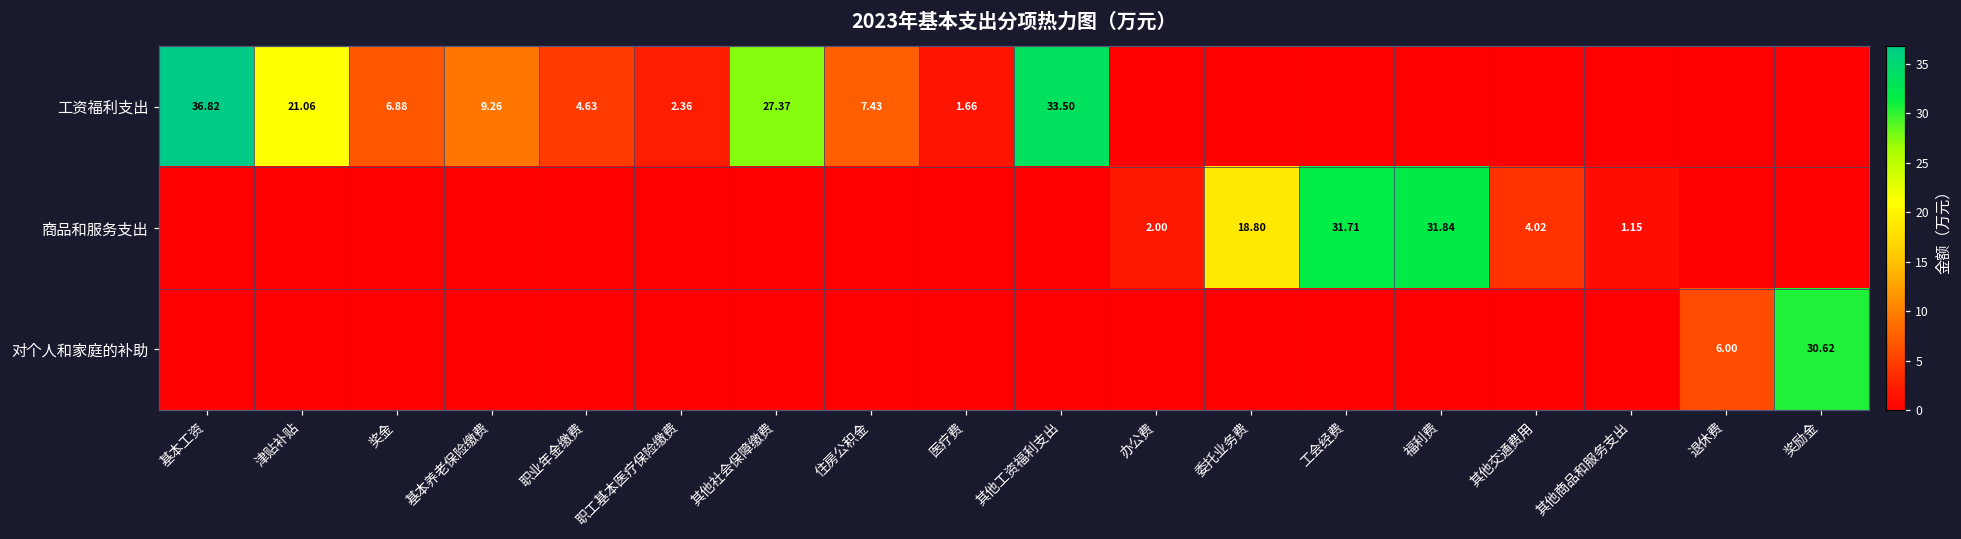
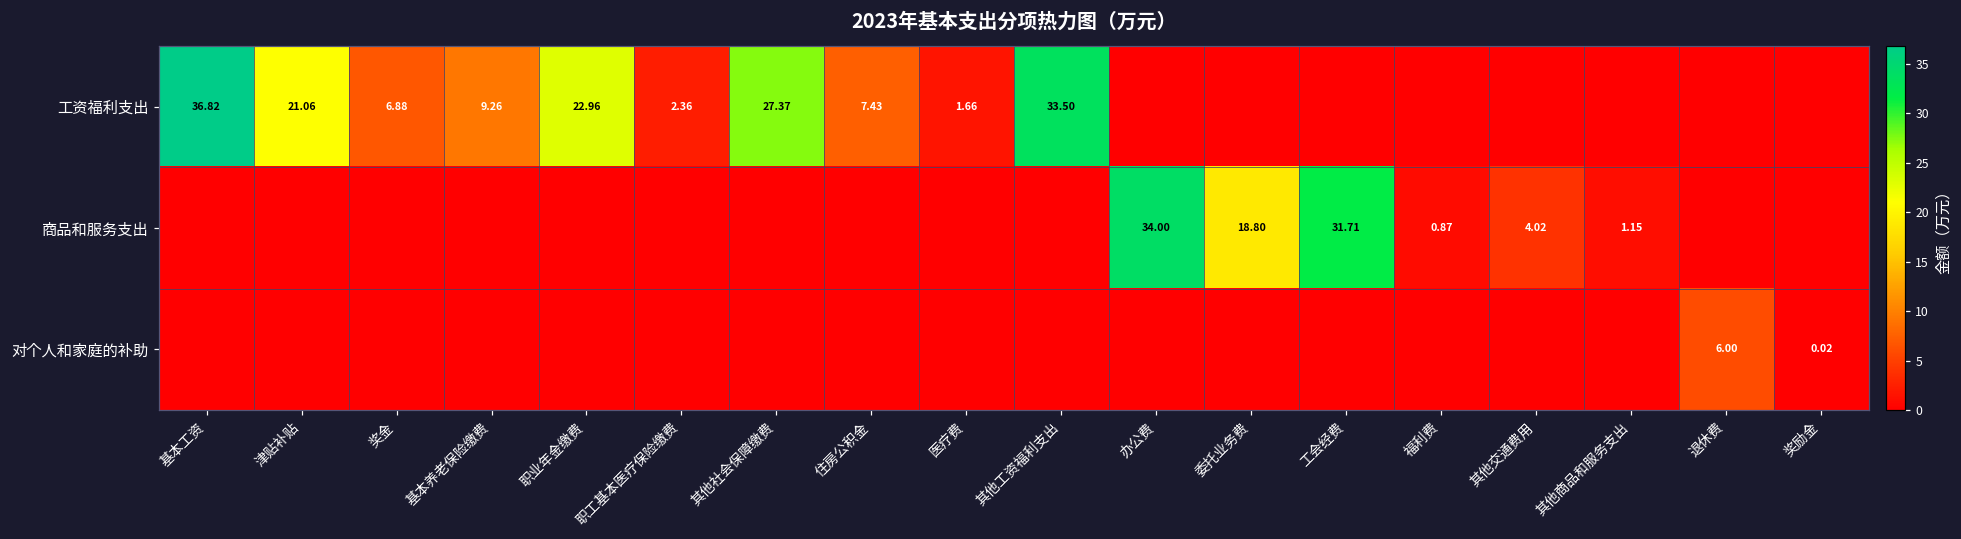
工资福利支出, 职业年金缴费: 4.63 -> 22.96
商品和服务支出, 办公费: 2.00 -> 34.00
商品和服务支出, 福利费: 31.84 -> 0.87
对个人和家庭的补助, 奖励金: 30.62 -> 0.02
